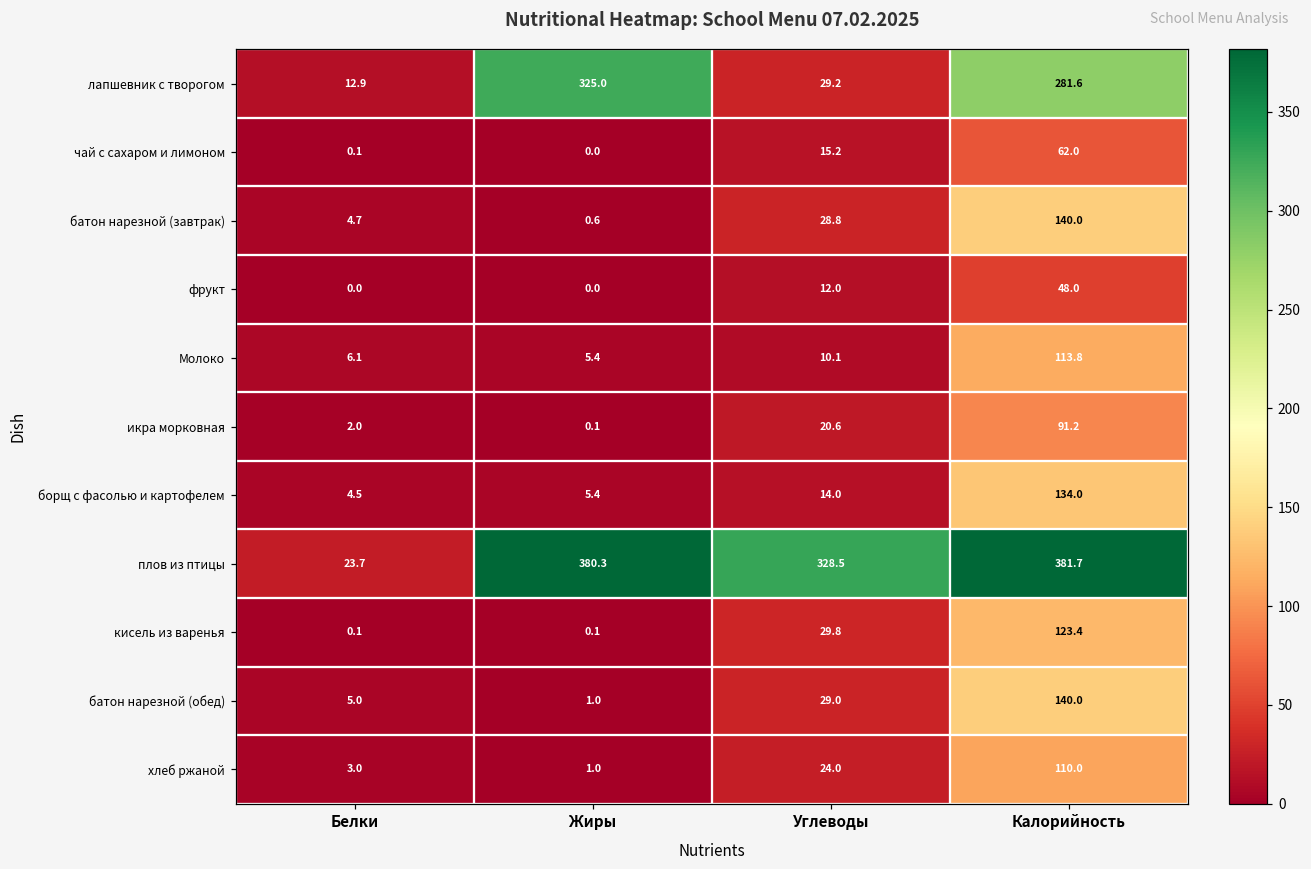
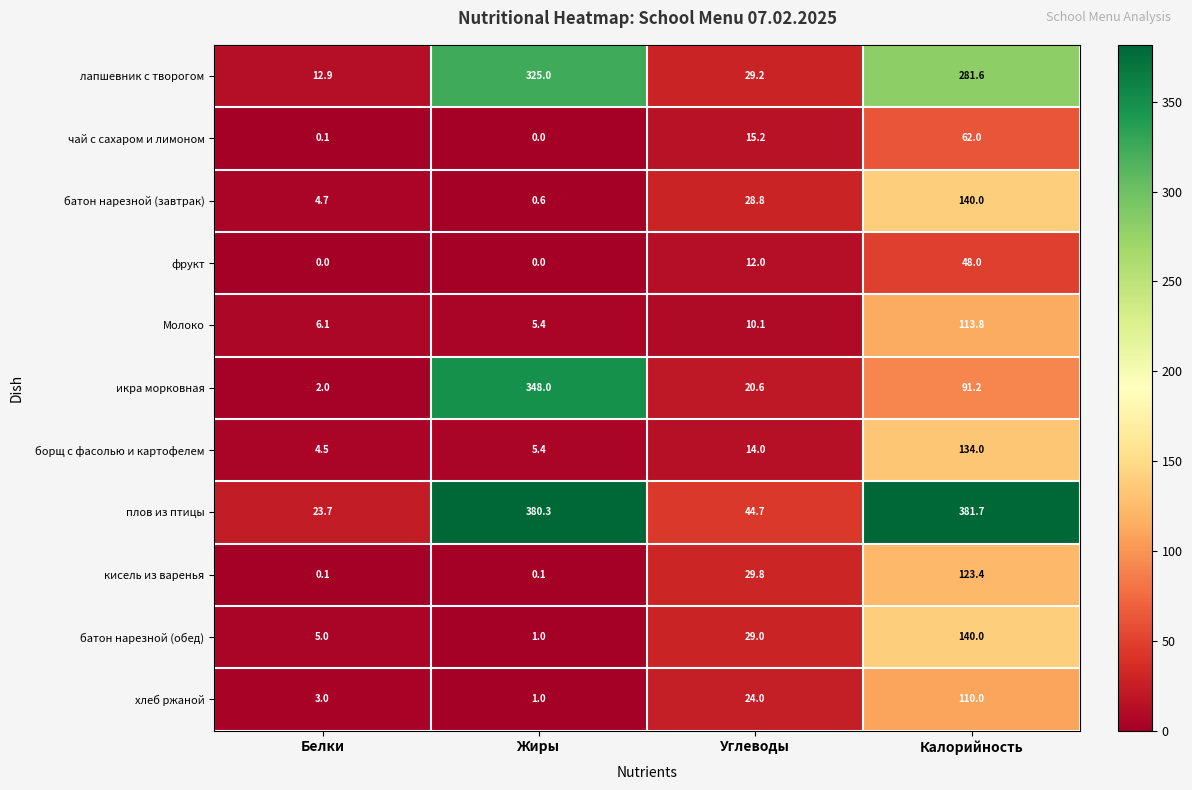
икра морковная, Жиры: 0.1 -> 348.0
плов из птицы, Углеводы: 328.5 -> 44.7
